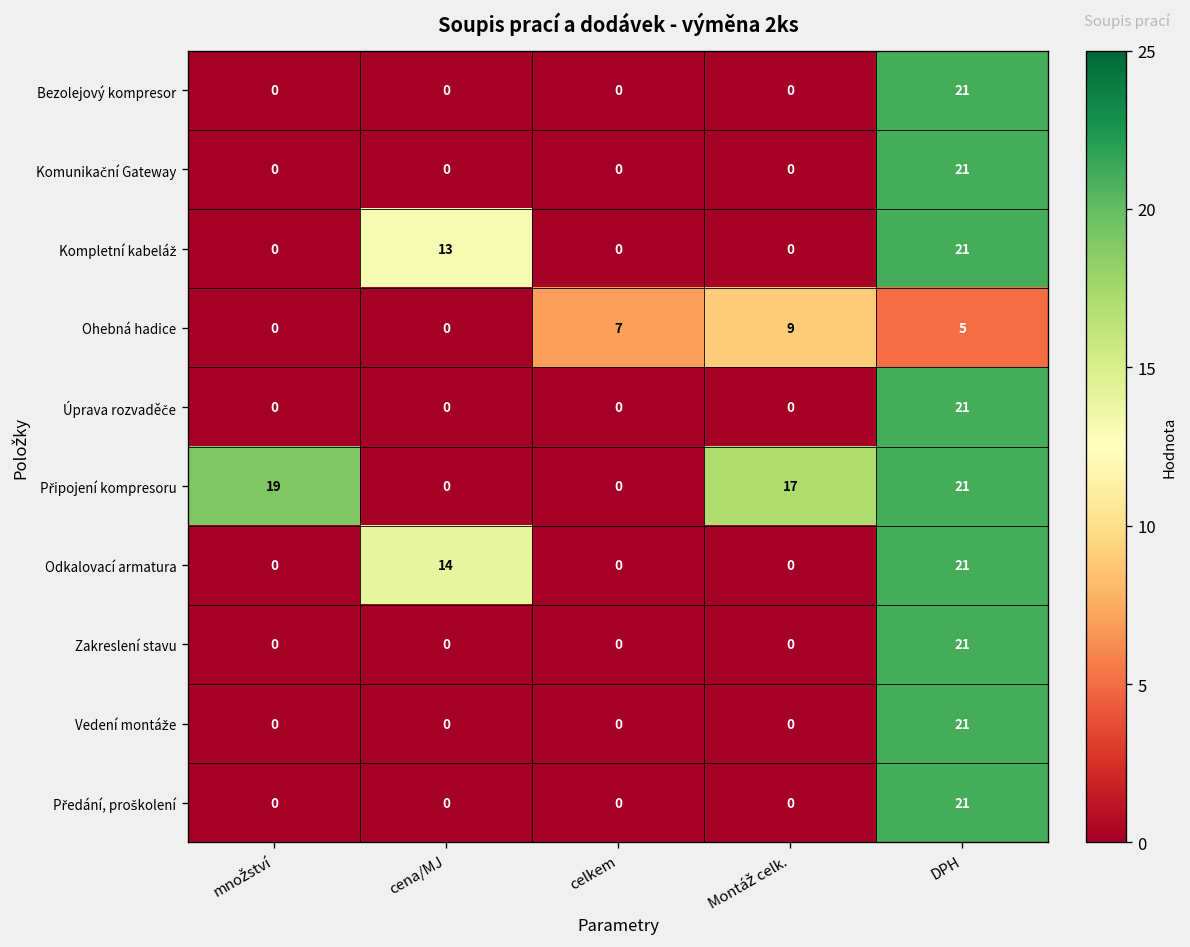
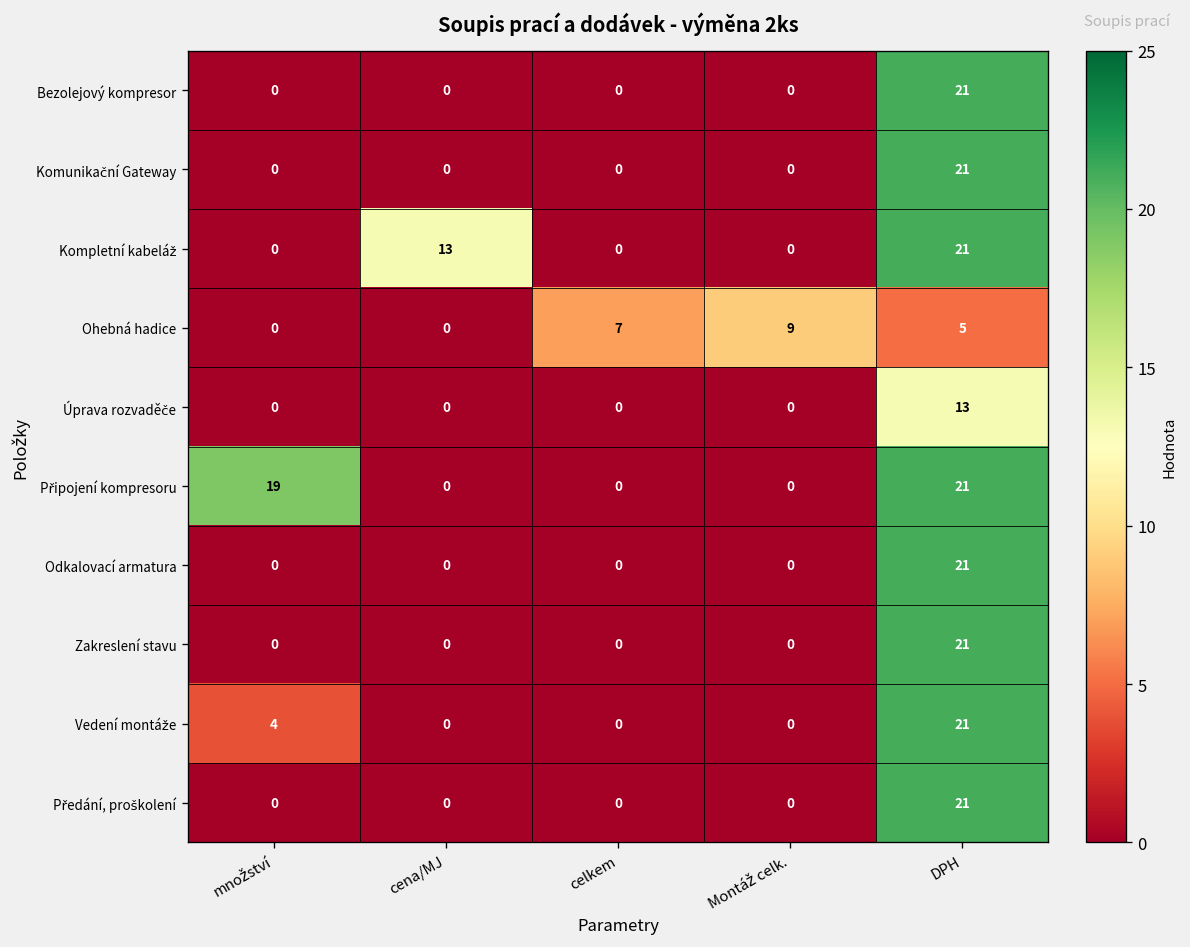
Úprava rozvaděče, DPH: 21 -> 13
Připojení kompresoru, Montáž celk.: 17 -> 0
Odkalovací armatura, cena/MJ: 14 -> 0
Vedení montáže, množství: 0 -> 4
